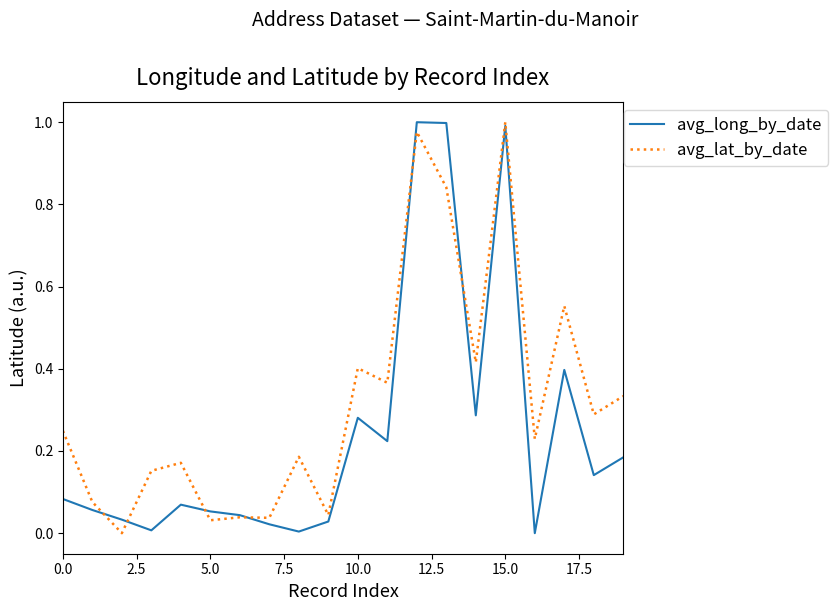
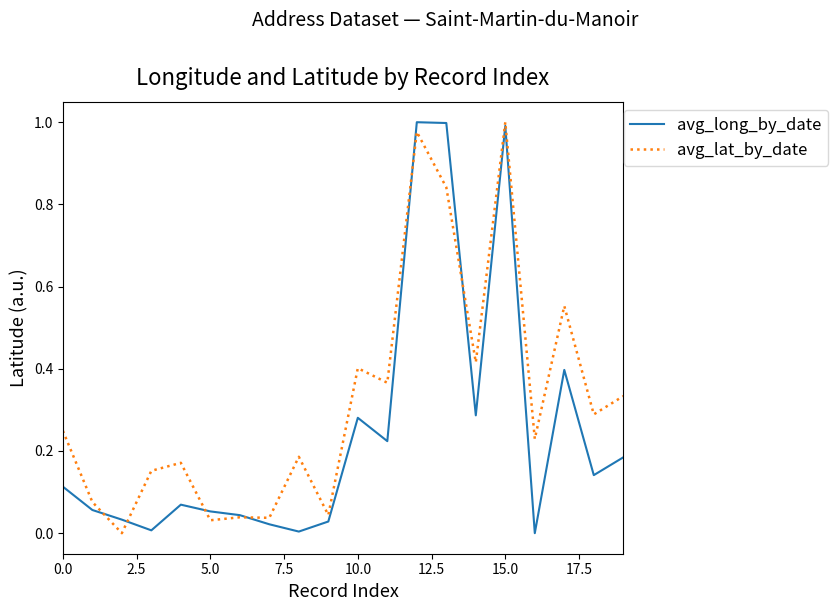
avg_long_by_date, 0.0: 0.08 -> 0.11
